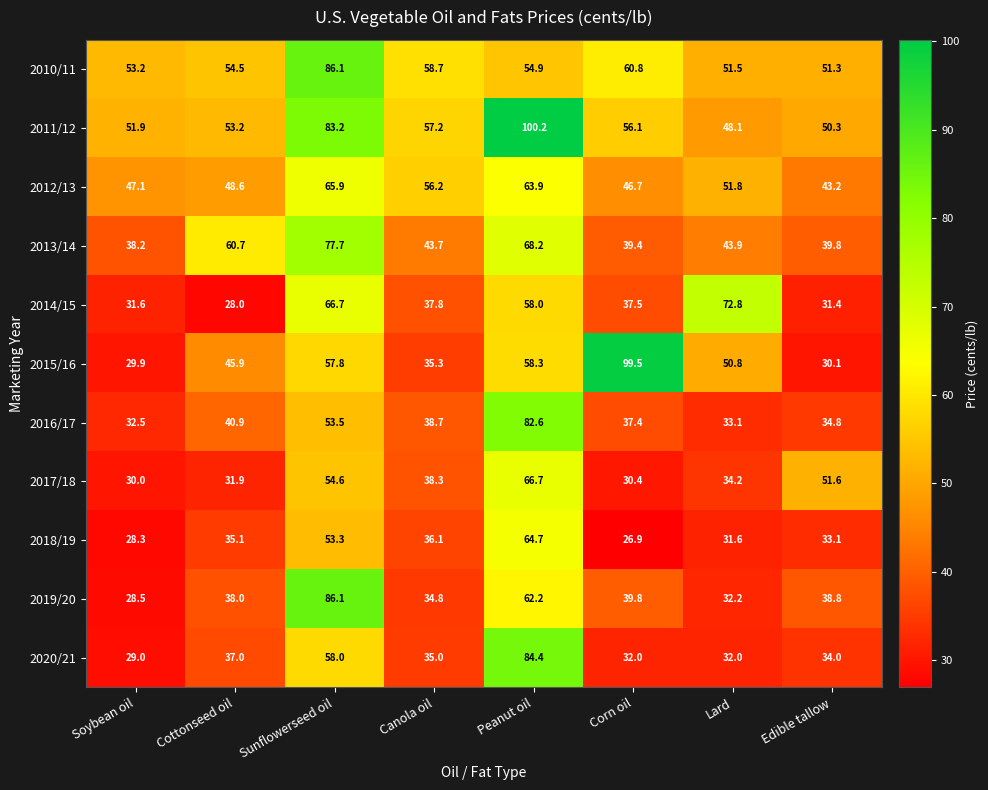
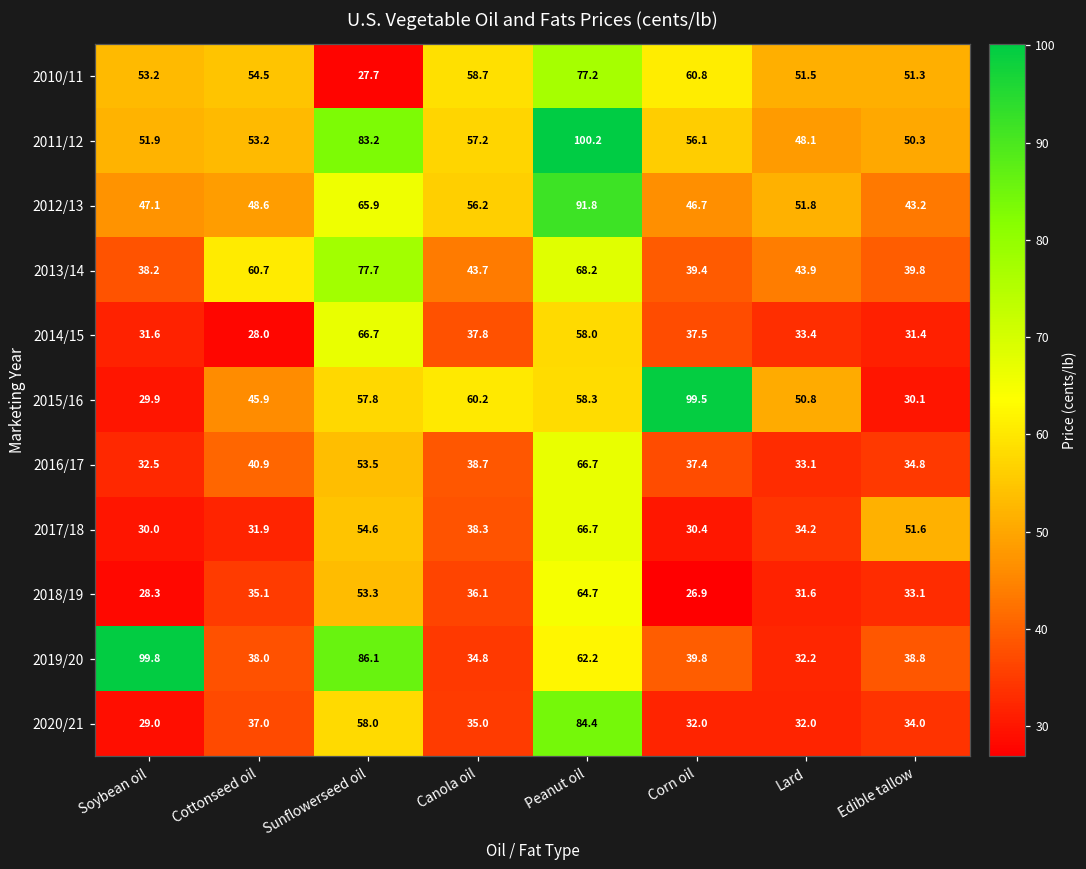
2010/11, Sunflowerseed oil: 86.1 -> 27.7
2010/11, Peanut oil: 54.9 -> 77.2
2012/13, Peanut oil: 63.9 -> 91.8
2014/15, Lard: 72.8 -> 33.4
2015/16, Canola oil: 35.3 -> 60.2
2016/17, Peanut oil: 82.6 -> 66.7
2019/20, Soybean oil: 28.5 -> 99.8
